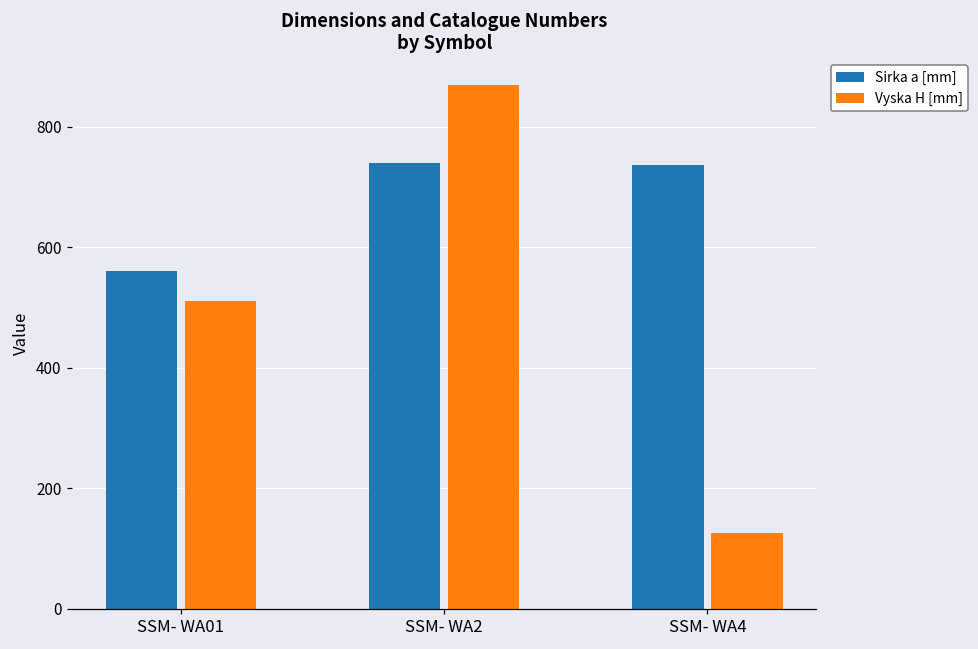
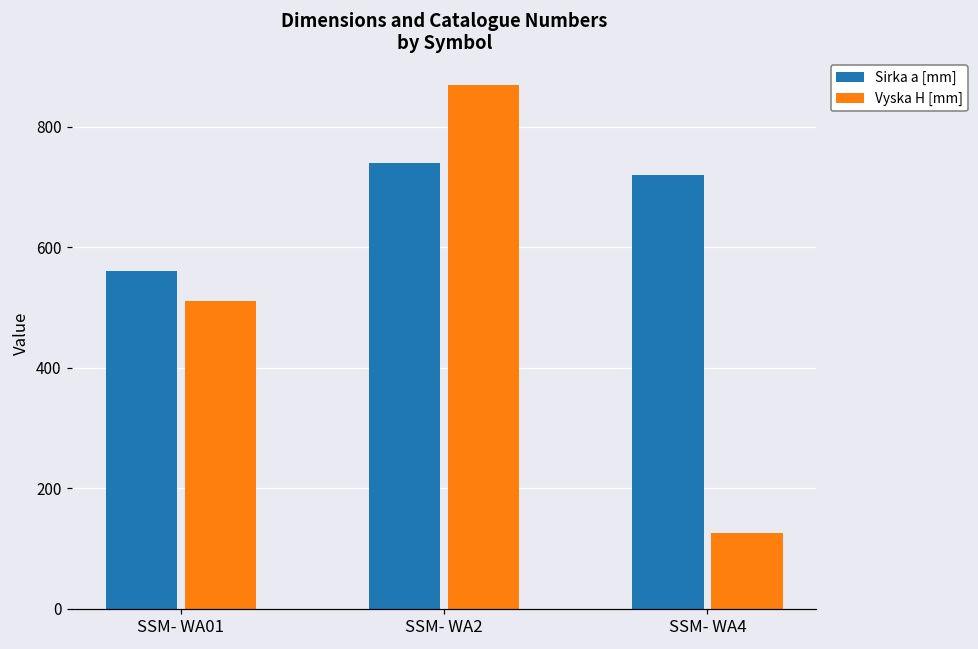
Sirka a [mm], SSM- WA4: 740 -> 720
